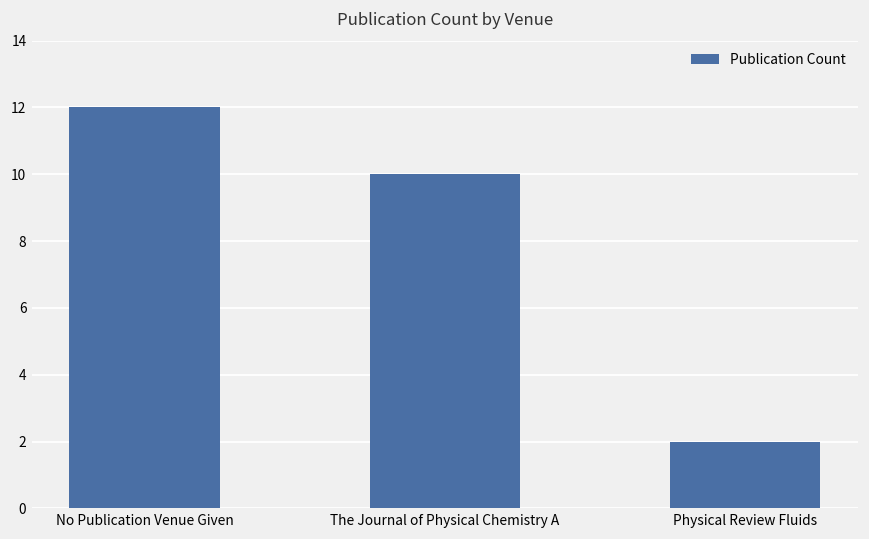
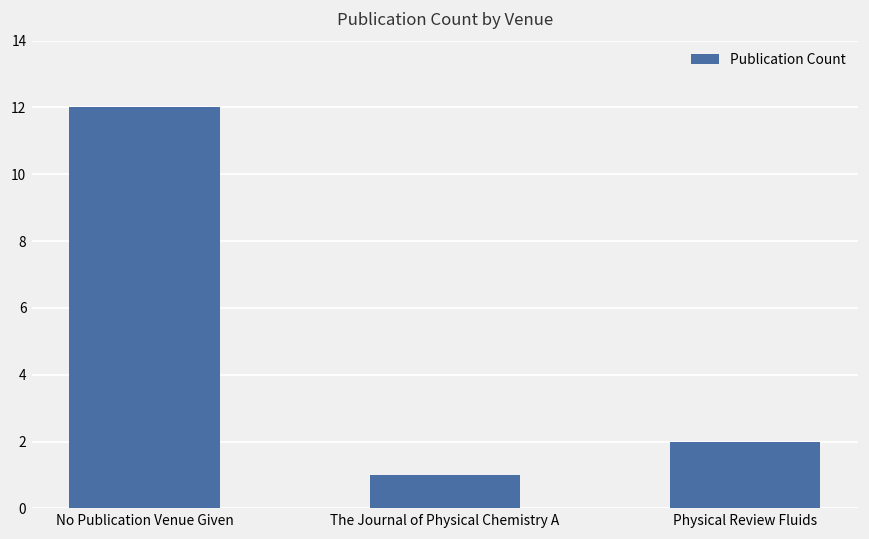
The Journal of Physical Chemistry A: 10 -> 1
